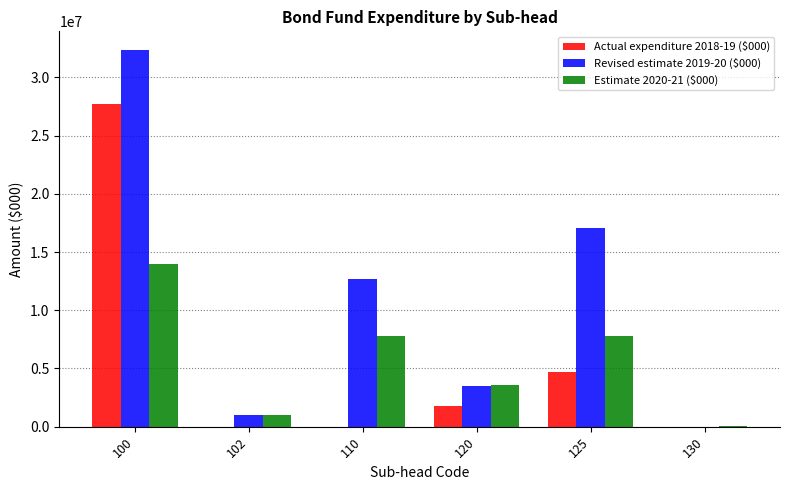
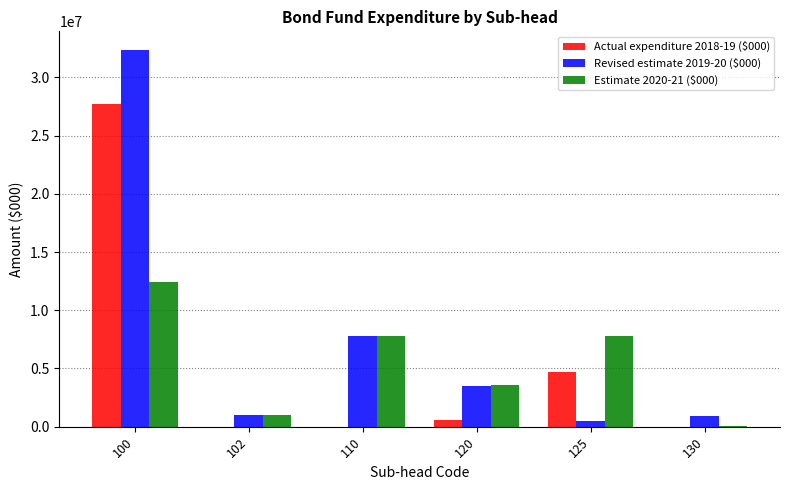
Estimate 2020-21 ($000), 100: 14000000 -> 12400000
Revised estimate 2019-20 ($000), 110: 12700000 -> 7800000
Actual expenditure 2018-19 ($000), 120: 1800000 -> 600000
Revised estimate 2019-20 ($000), 125: 17100000 -> 500000
Revised estimate 2019-20 ($000), 130: 0 -> 900000
